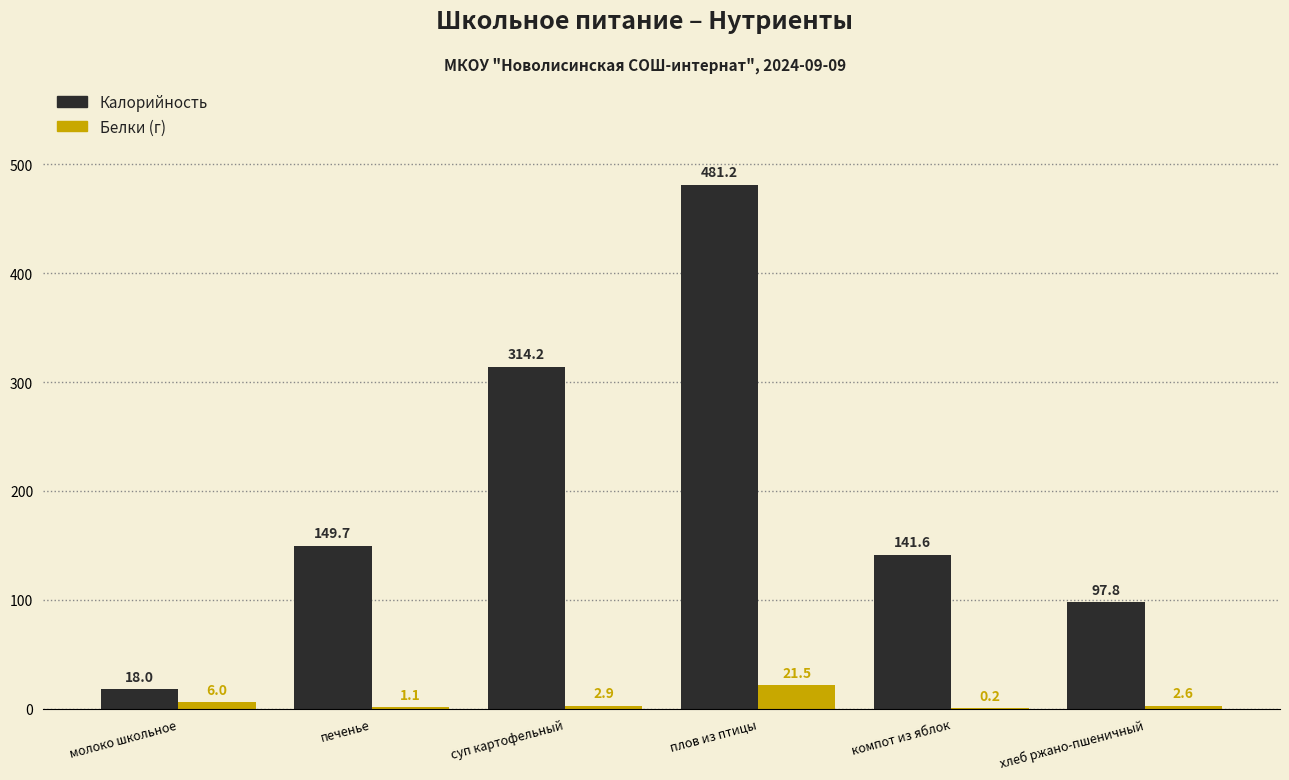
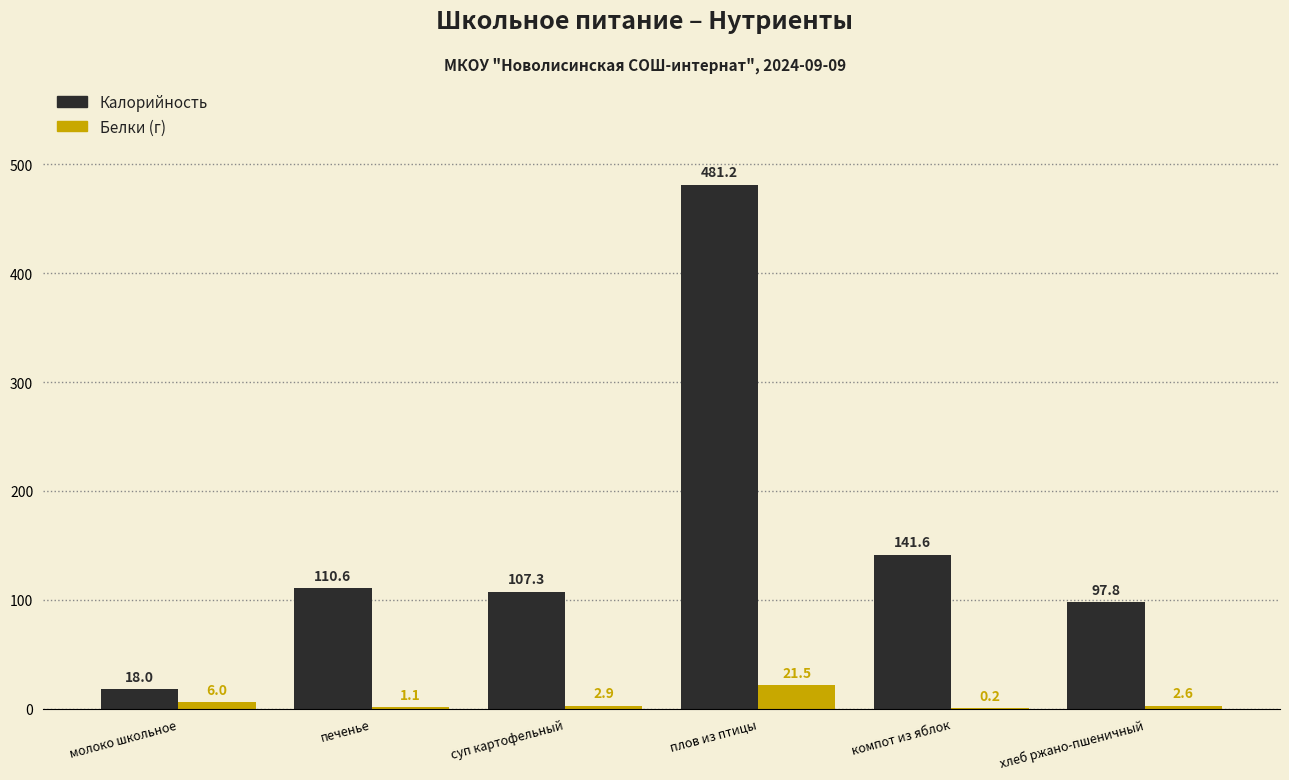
Калорийность, печенье: 149.7 -> 110.6
Калорийность, суп картофельный: 314.2 -> 107.3
